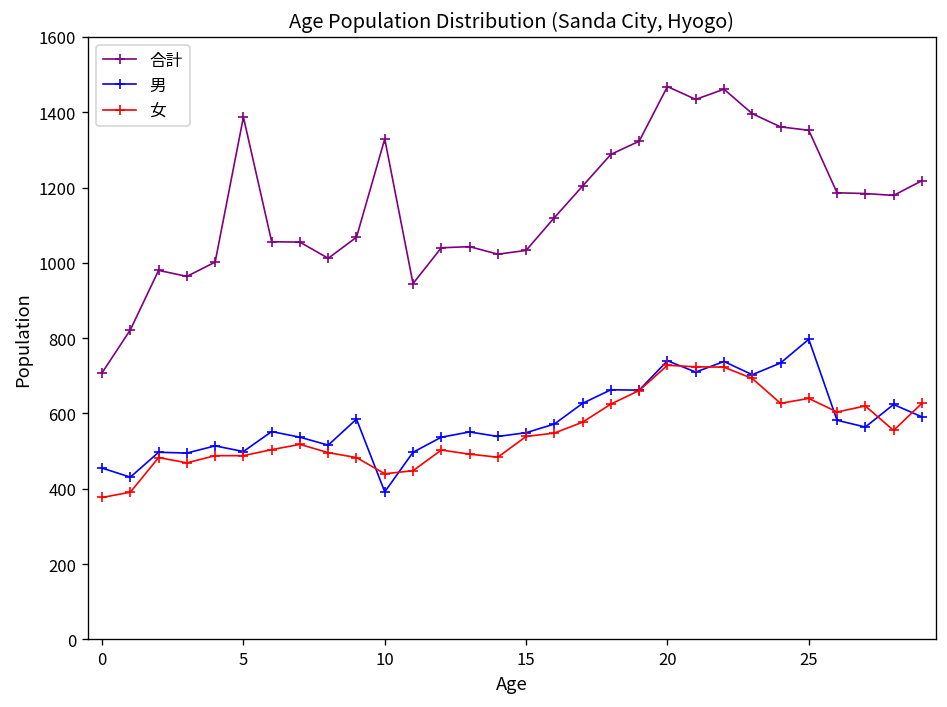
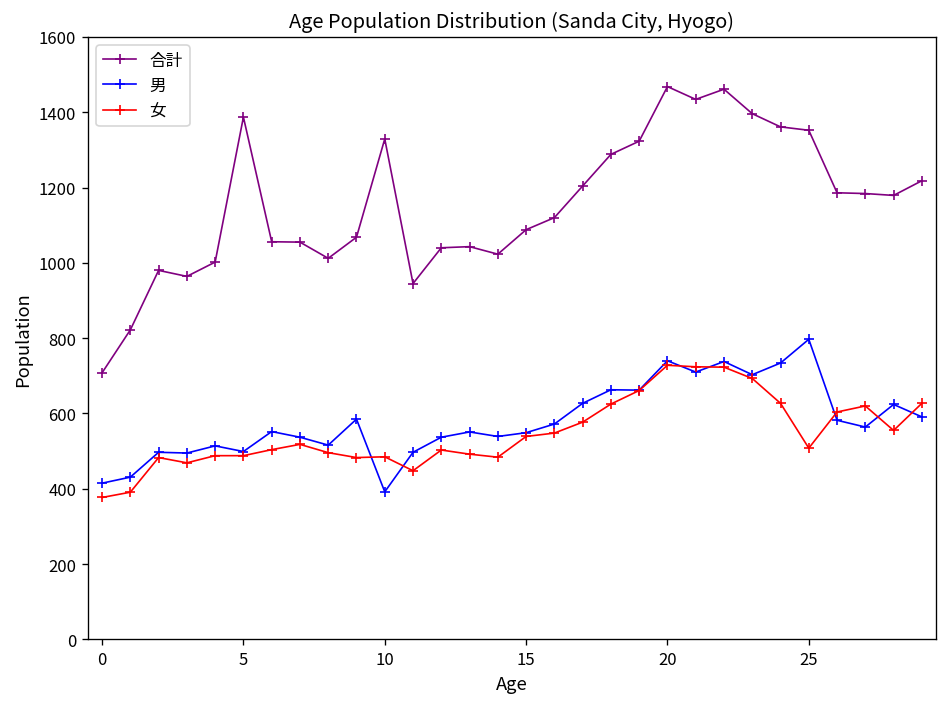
男, 0: 460 -> 420
女, 10: 440 -> 490
合計, 15: 1030 -> 1090
女, 25: 640 -> 510
